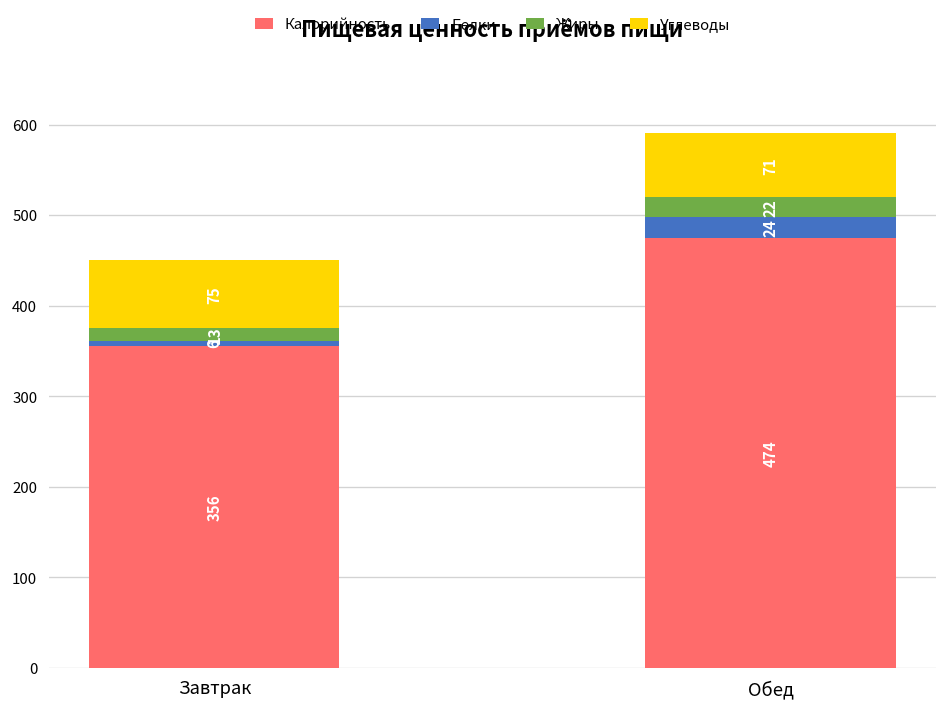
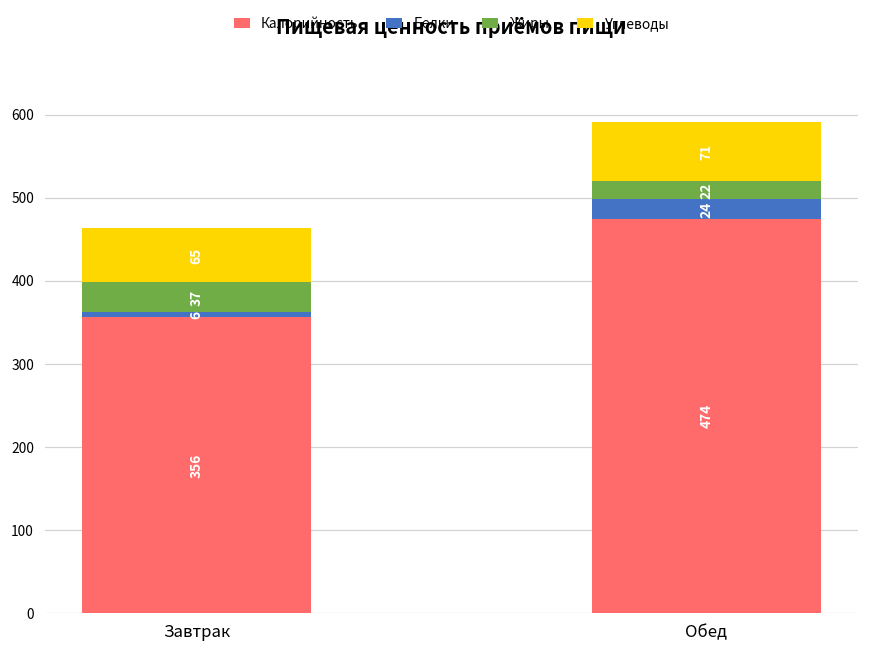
Жиры, Завтрак: 13 -> 37
Углеводы, Завтрак: 75 -> 65
